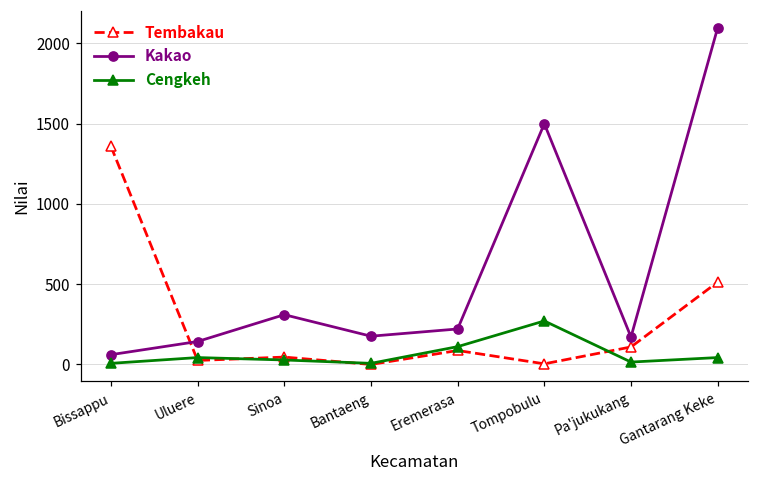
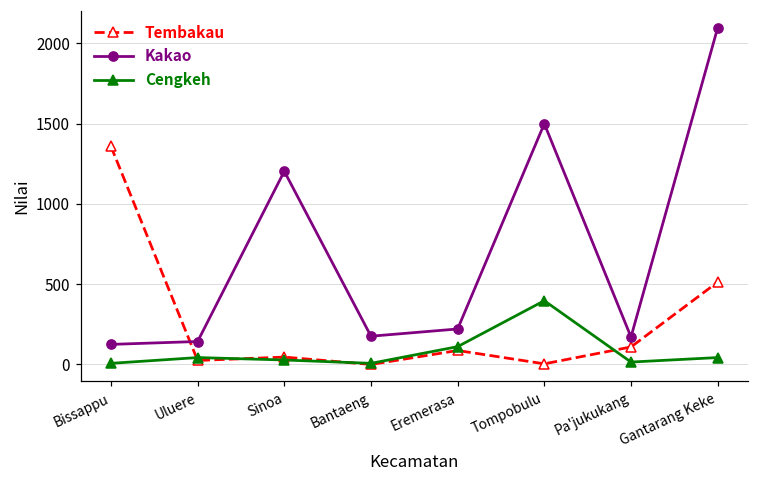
Kakao, Bissappu: 60 -> 130
Kakao, Sinoa: 310 -> 1200
Cengkeh, Tompobulu: 270 -> 400
